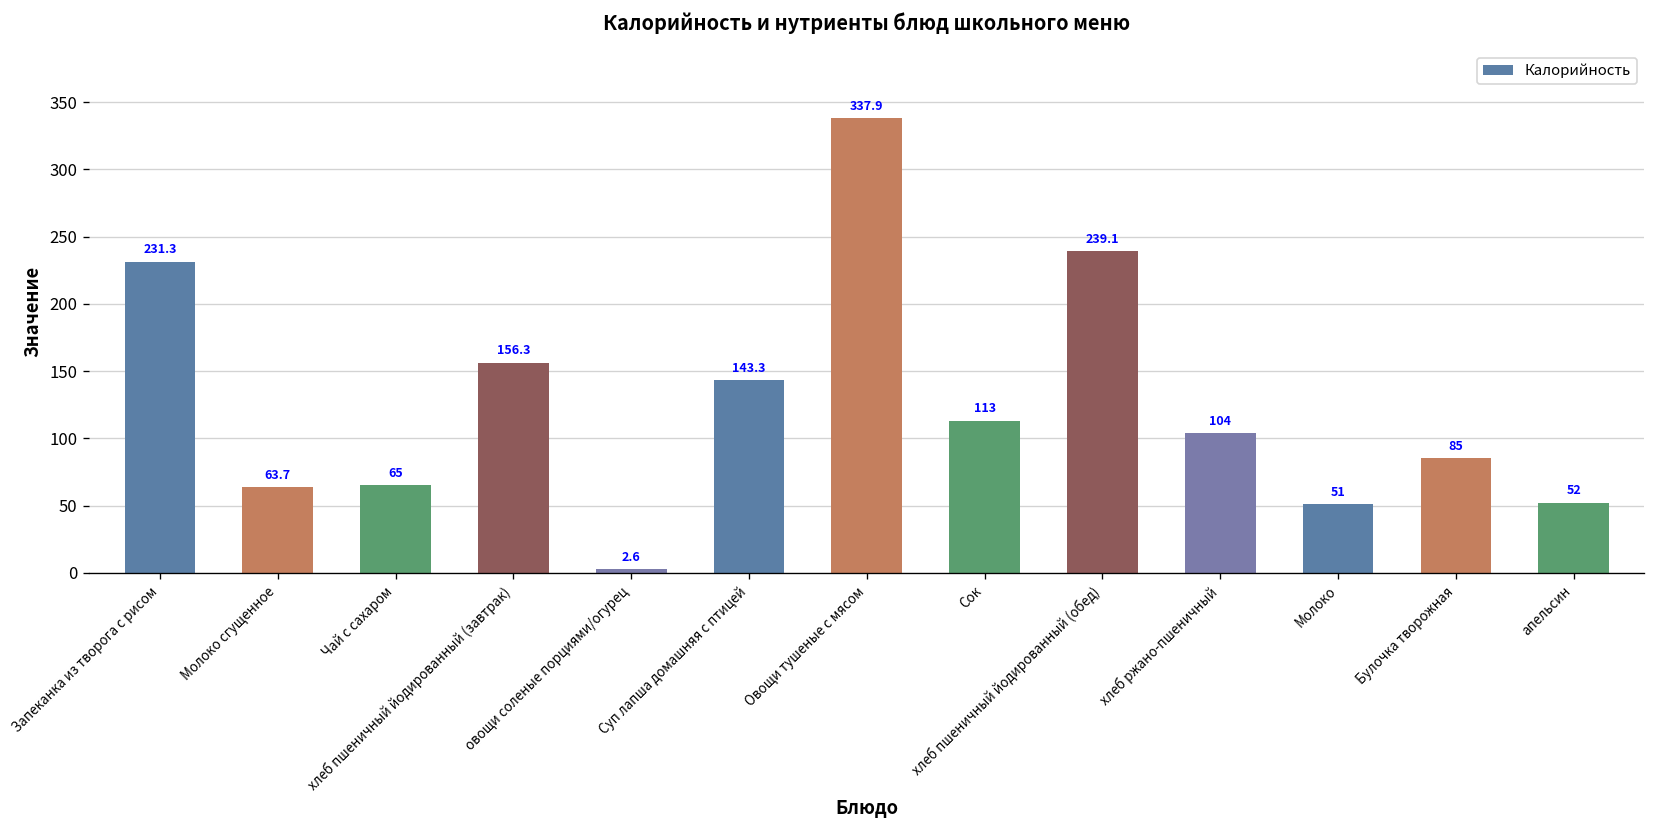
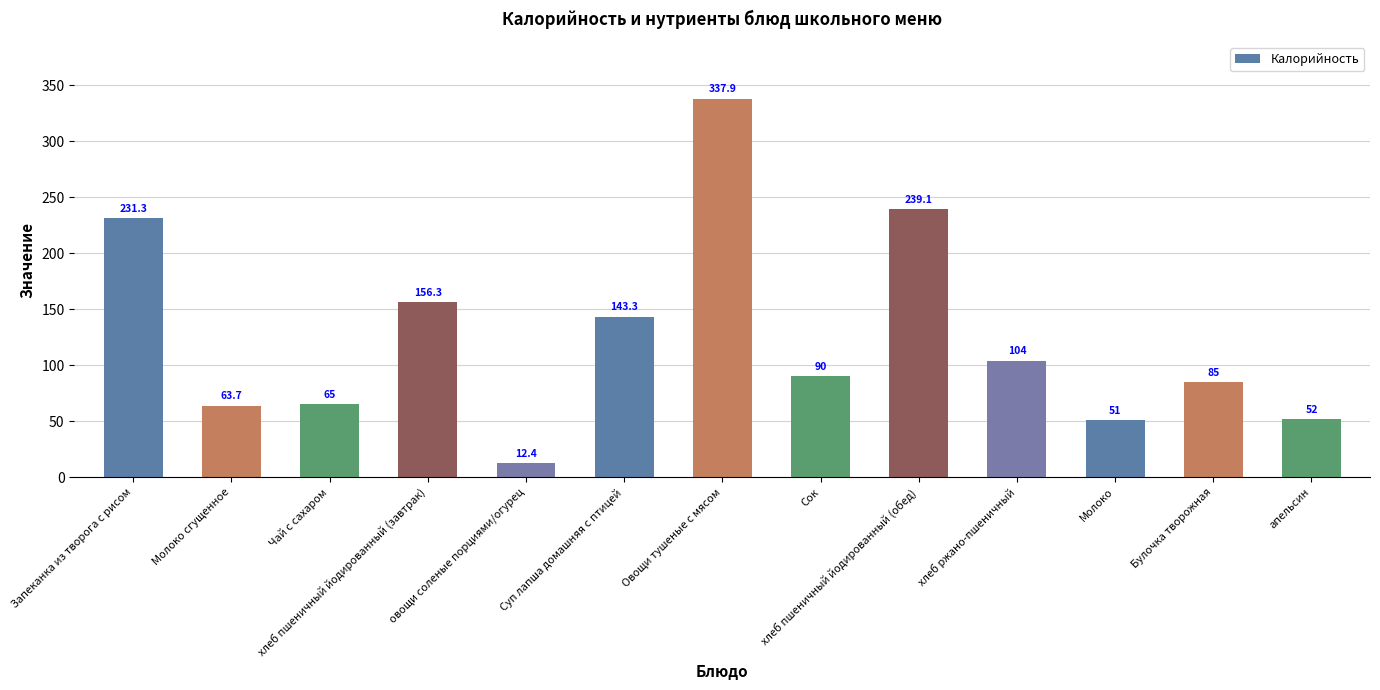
овощи соленые порциями/огурец: 2.6 -> 12.4
Сок: 113 -> 90
